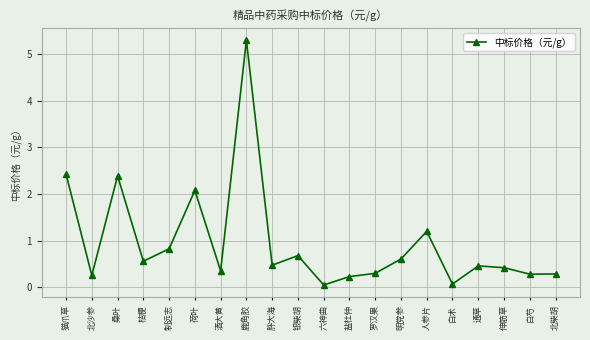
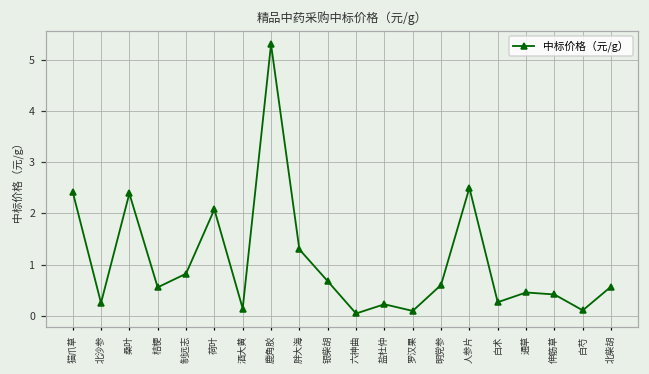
酒大黄: 0.4 -> 0.1
胖大海: 0.5 -> 1.3
罗汉果: 0.3 -> 0.1
人参片: 1.2 -> 2.5
白术: 0.1 -> 0.3
白芍: 0.3 -> 0.1
北柴胡: 0.3 -> 0.6
